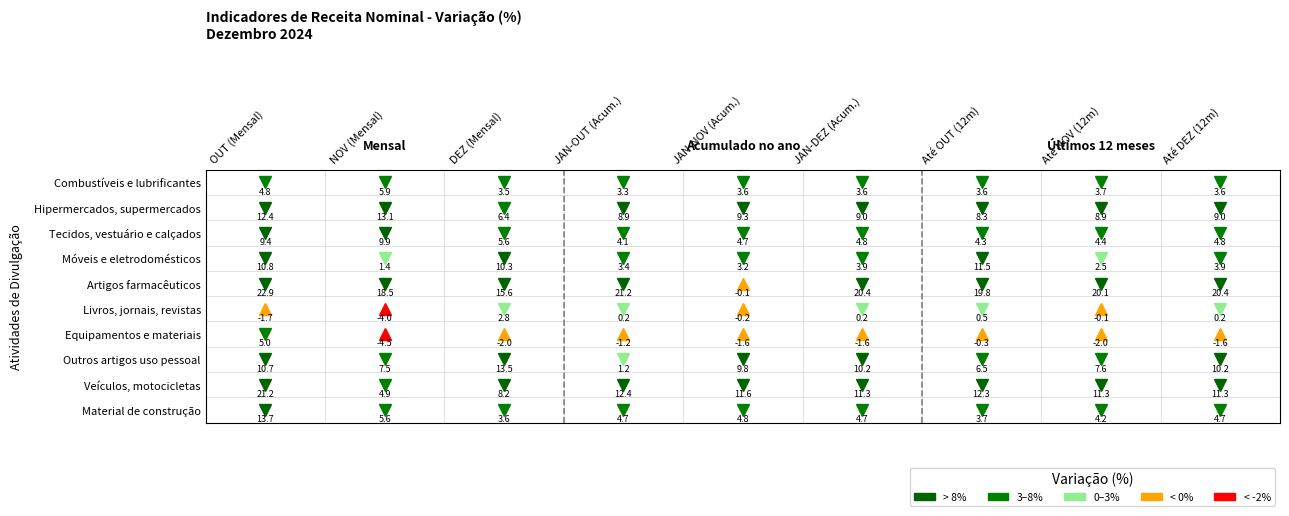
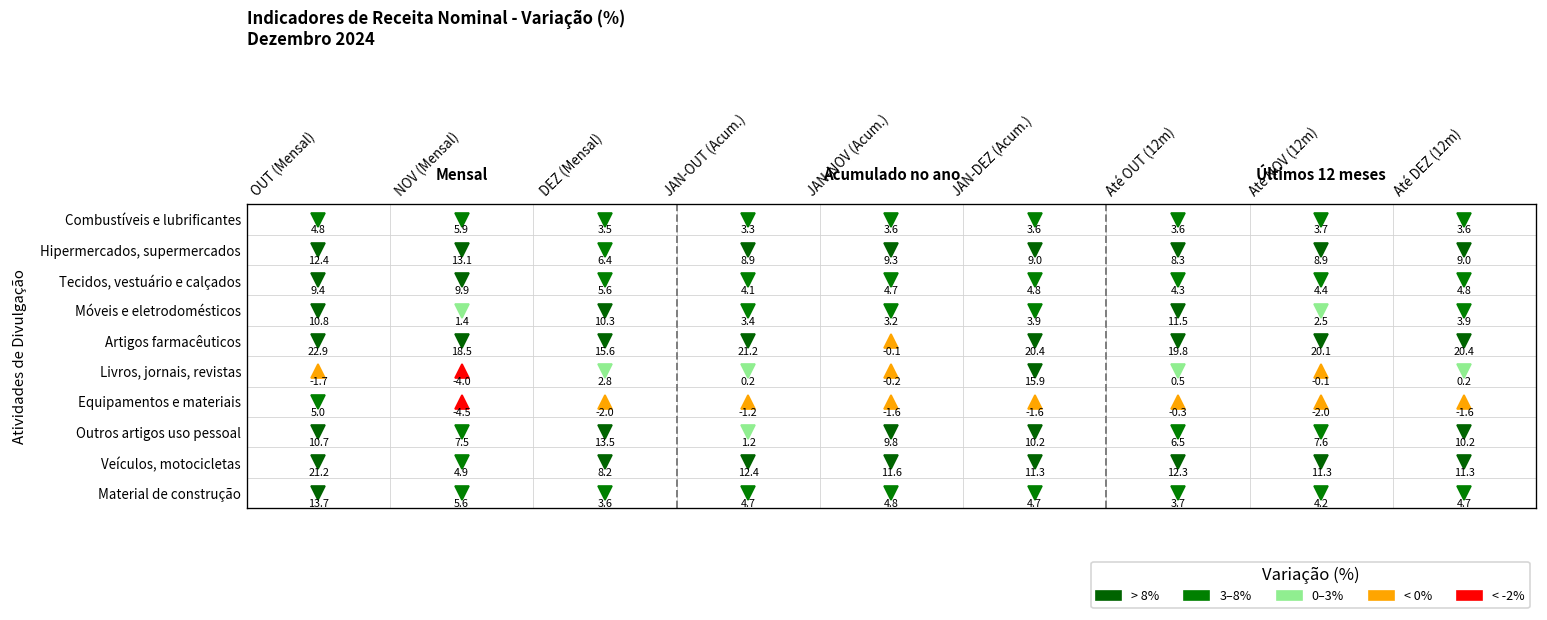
Livros, jornais, revistas, JAN-DEZ (Acum.): 0.2 -> 15.9
